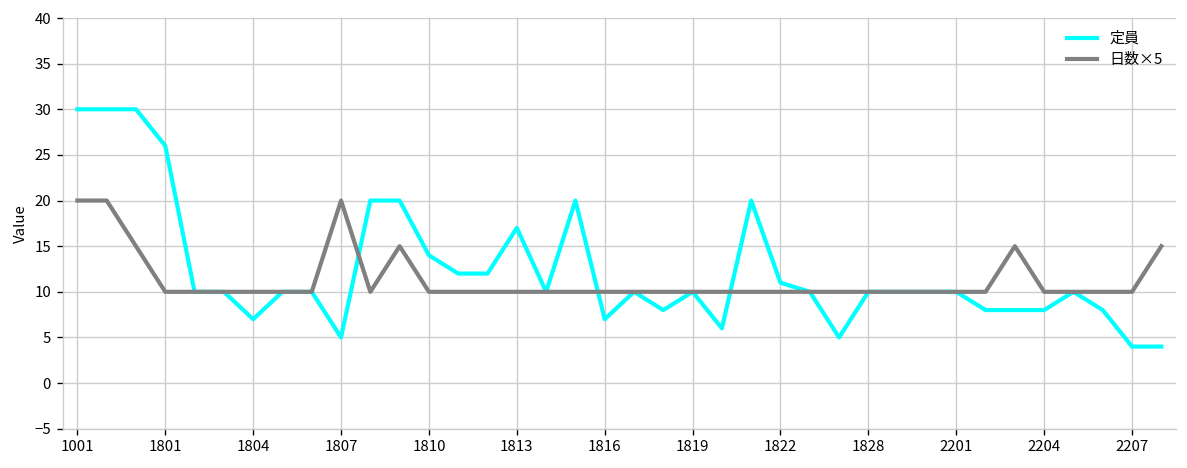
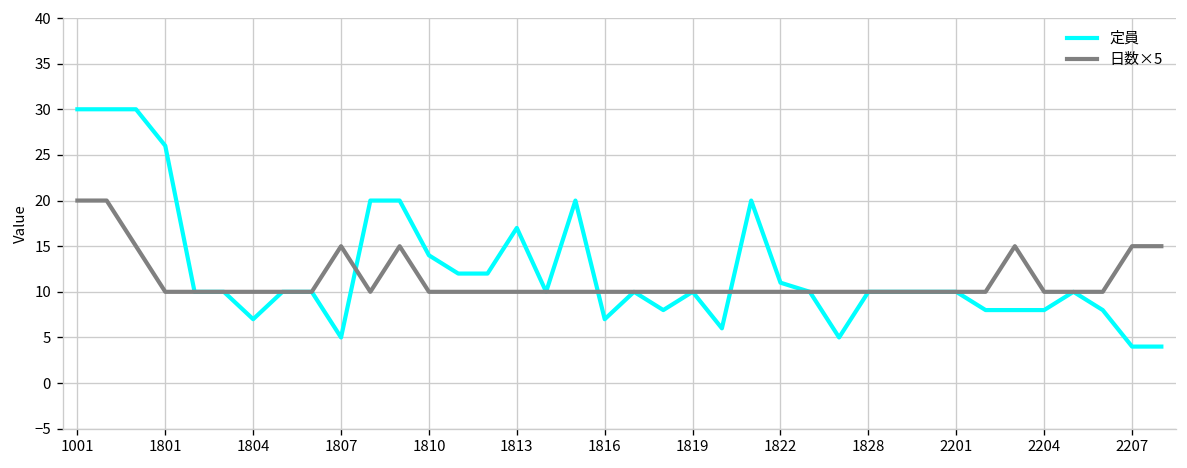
日数×5, 1807: 20 -> 15
日数×5, 2207: 10 -> 15
